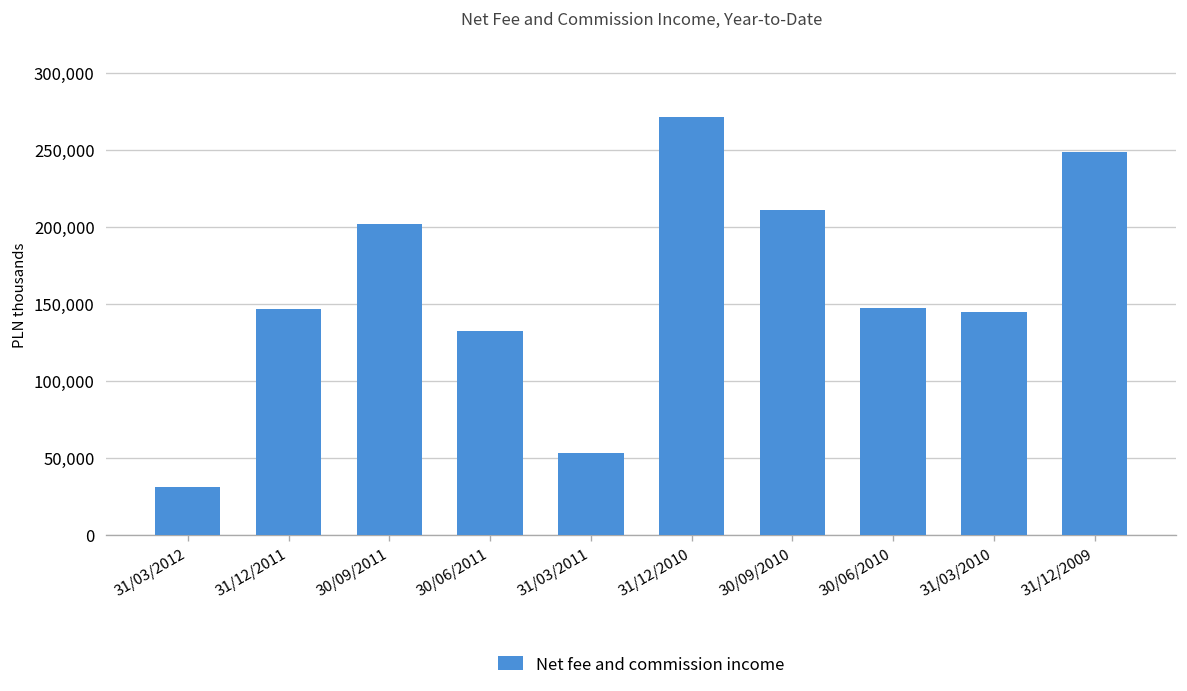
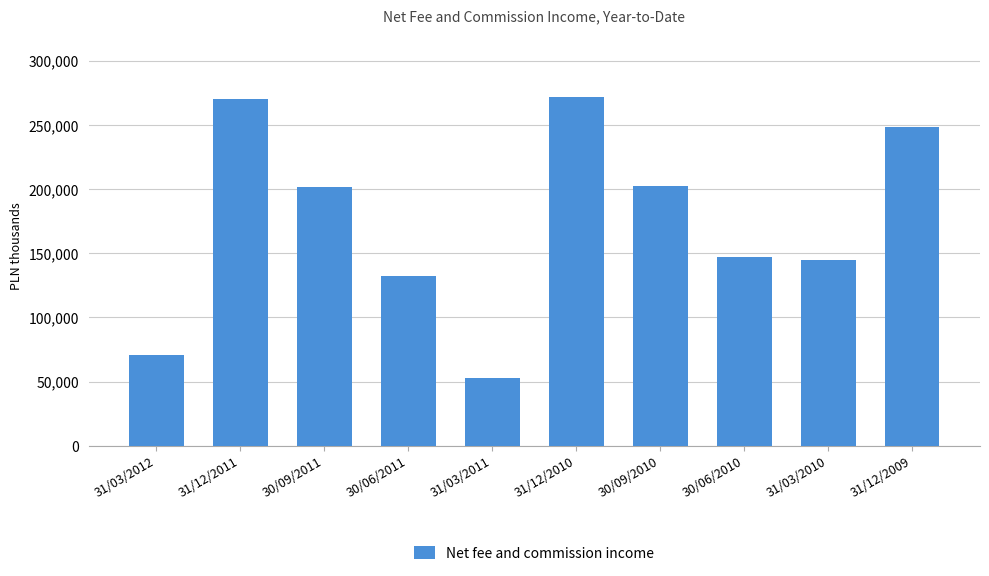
31/03/2012: 31,000 -> 71,000
31/12/2011: 147,000 -> 270,000
30/09/2010: 211,000 -> 202,000
